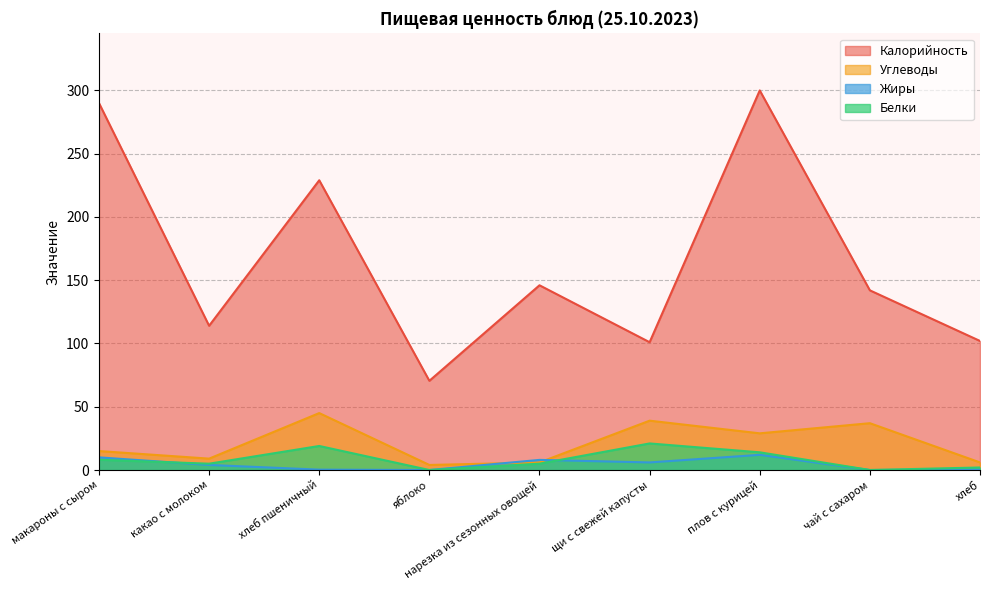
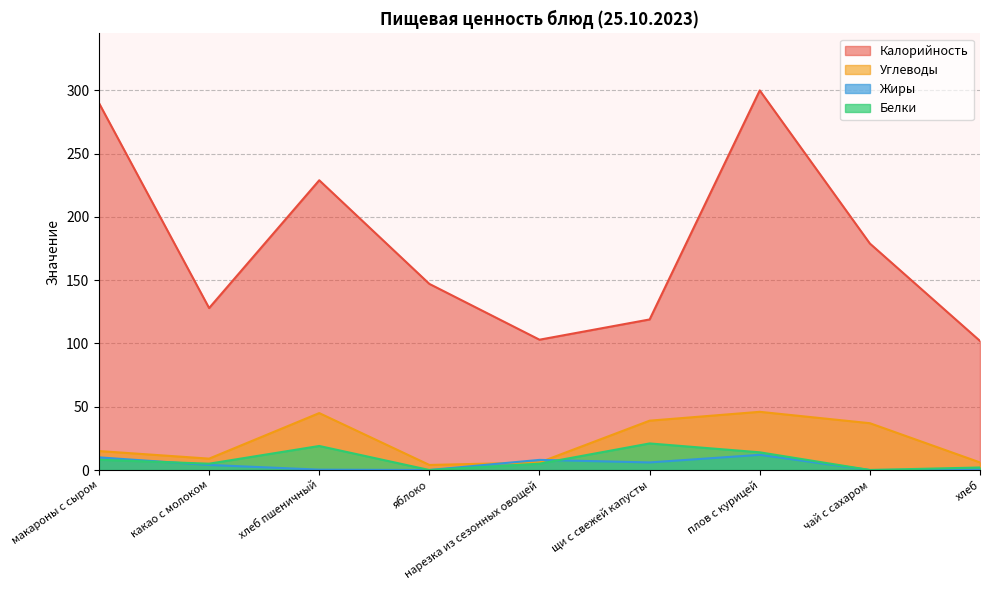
Калорийность, какао с молоком: 114 -> 128
Калорийность, яблоко: 71 -> 147
Калорийность, нарезка из сезонных овощей: 146 -> 103
Калорийность, щи с свежей капусты: 101 -> 119
Углеводы, плов с курицей: 29 -> 46
Калорийность, чай с сахаром: 142 -> 179
